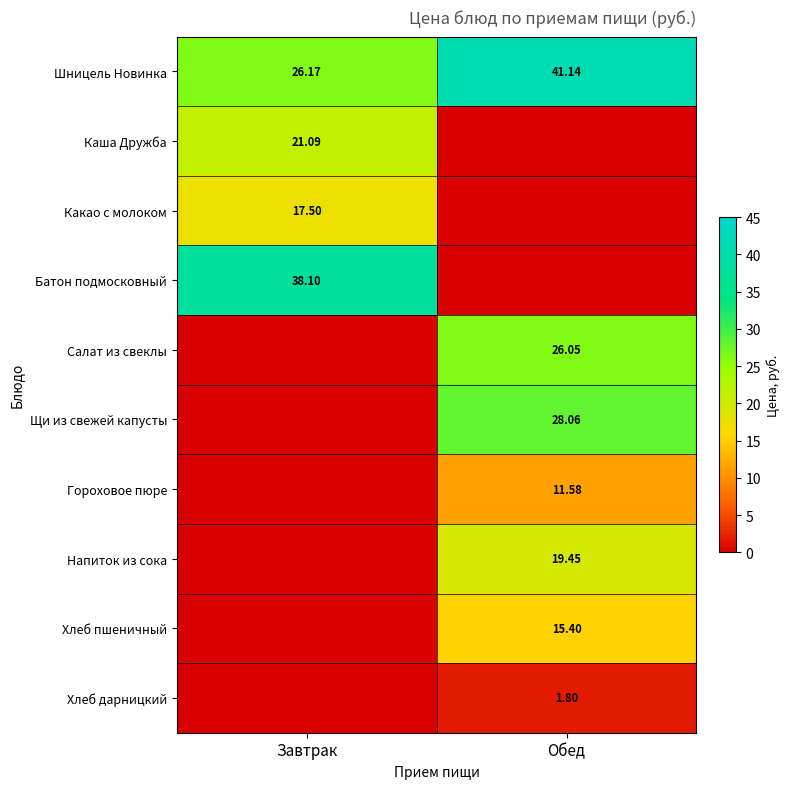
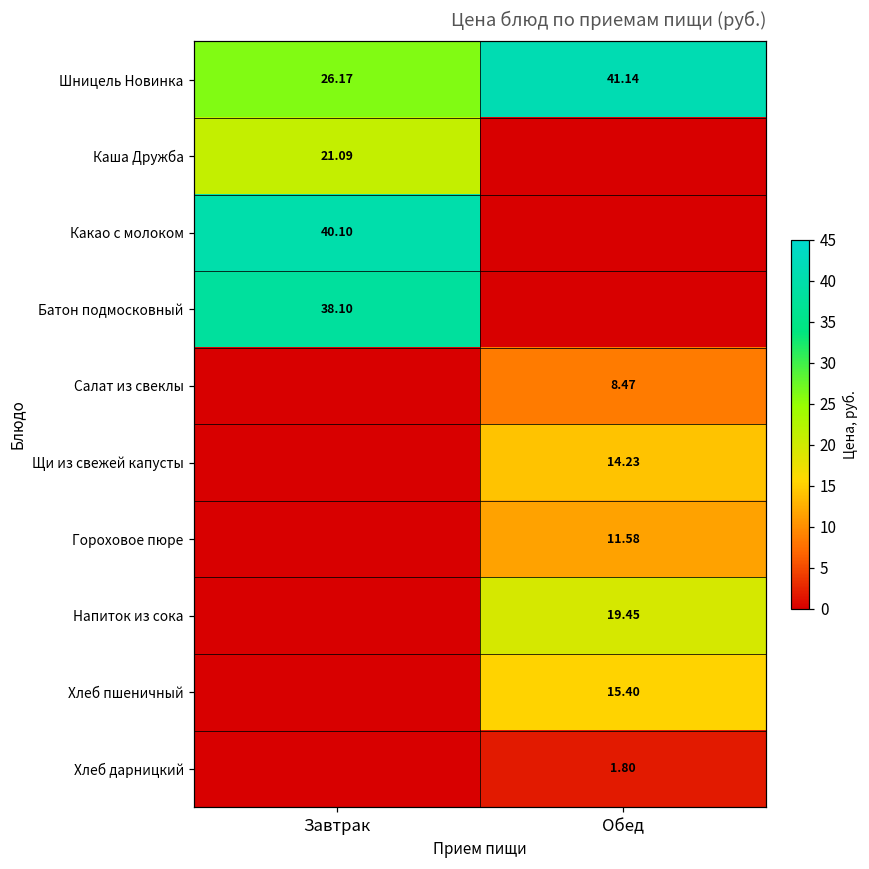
Какао с молоком, Завтрак: 17.50 -> 40.10
Салат из свеклы, Обед: 26.05 -> 8.47
Щи из свежей капусты, Обед: 28.06 -> 14.23
